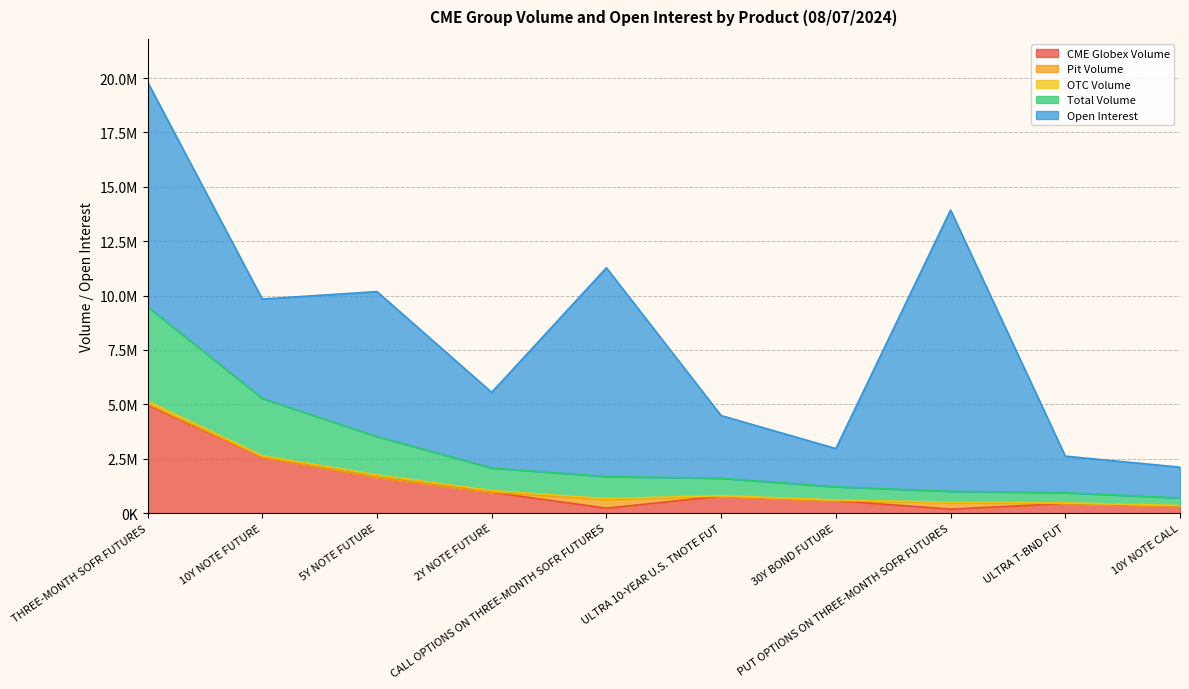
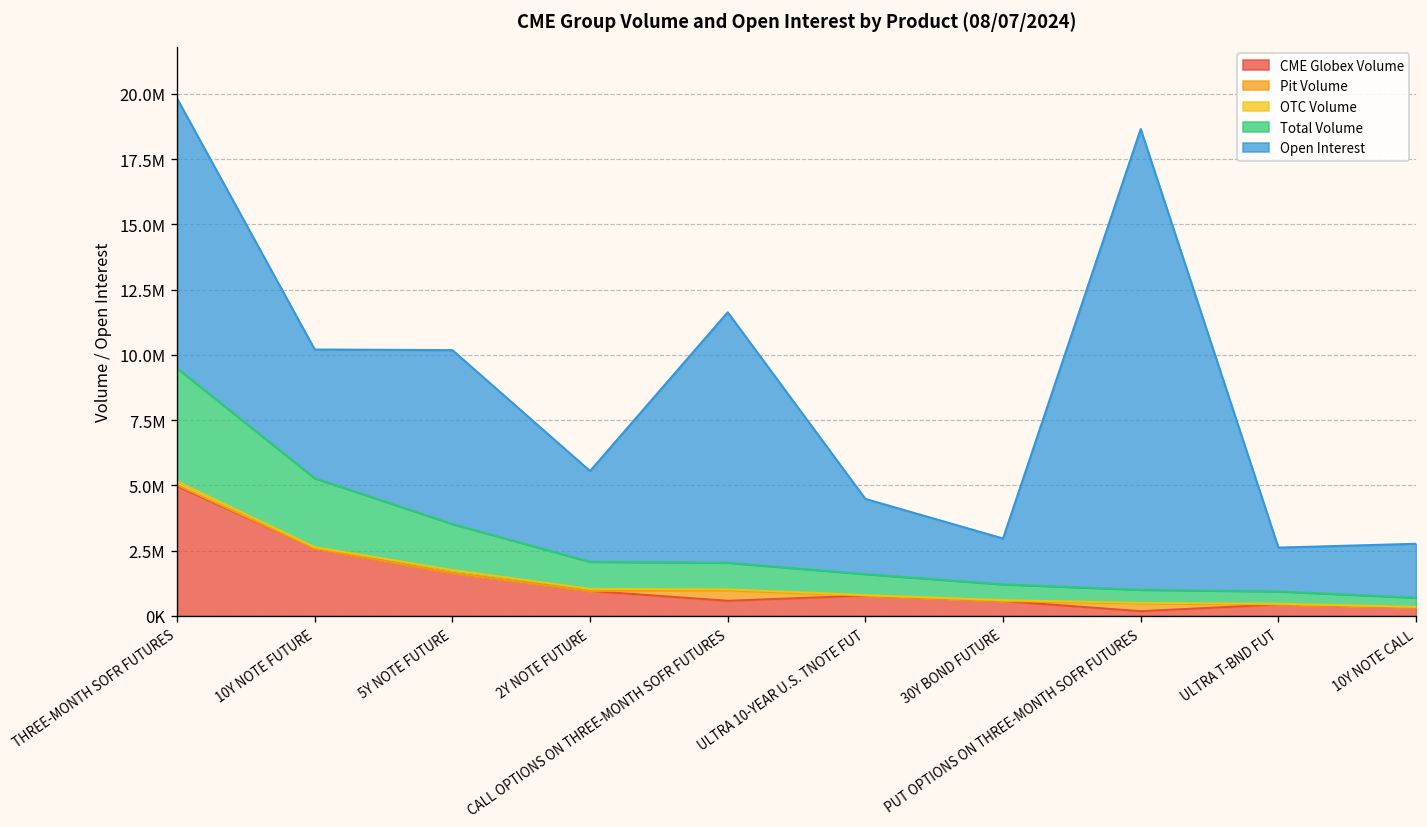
Open Interest, 10Y NOTE FUTURE: 4600000 -> 4900000
CME Globex Volume, CALL OPTIONS ON THREE-MONTH SOFR FUTURES: 200000 -> 600000
Open Interest, PUT OPTIONS ON THREE-MONTH SOFR FUTURES: 12900000 -> 17700000
Open Interest, 10Y NOTE CALL: 1400000 -> 2100000
